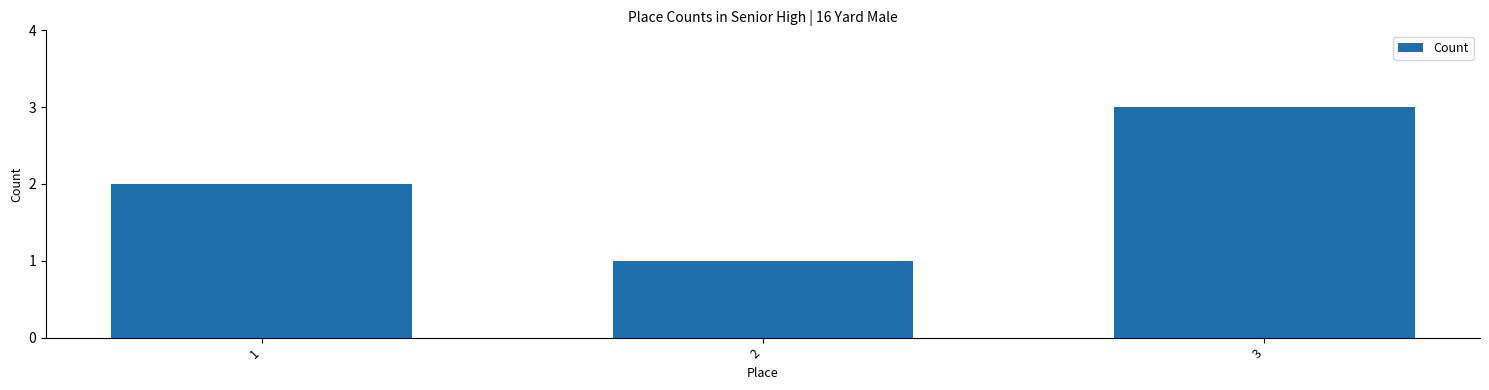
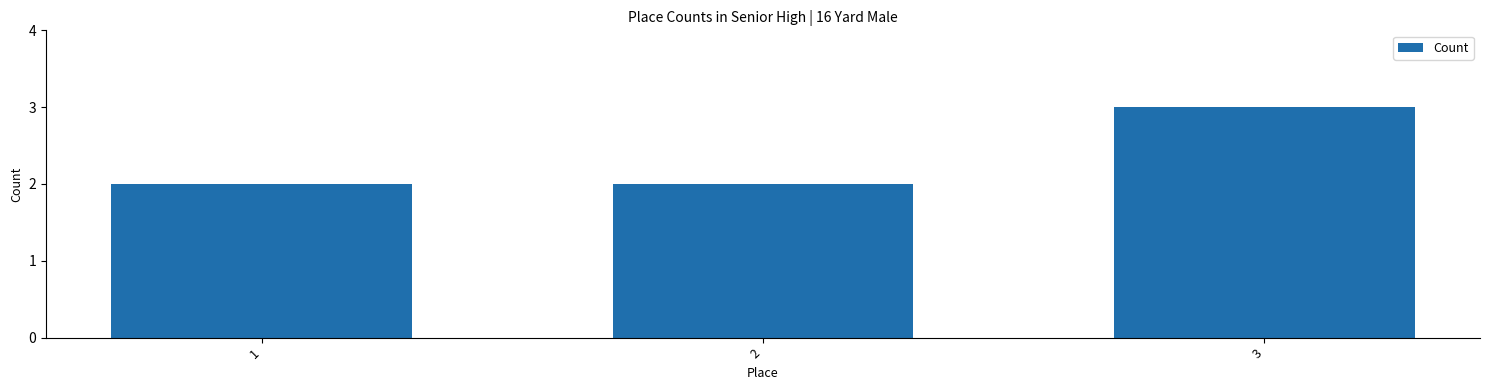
2: 1 -> 2
